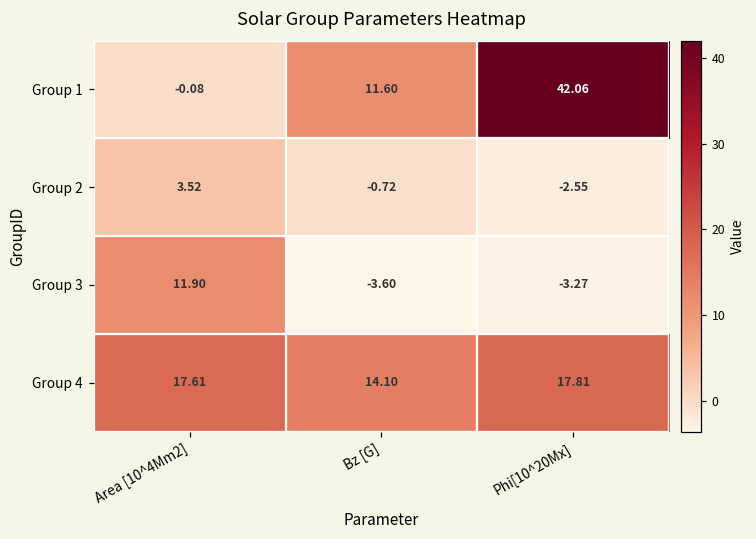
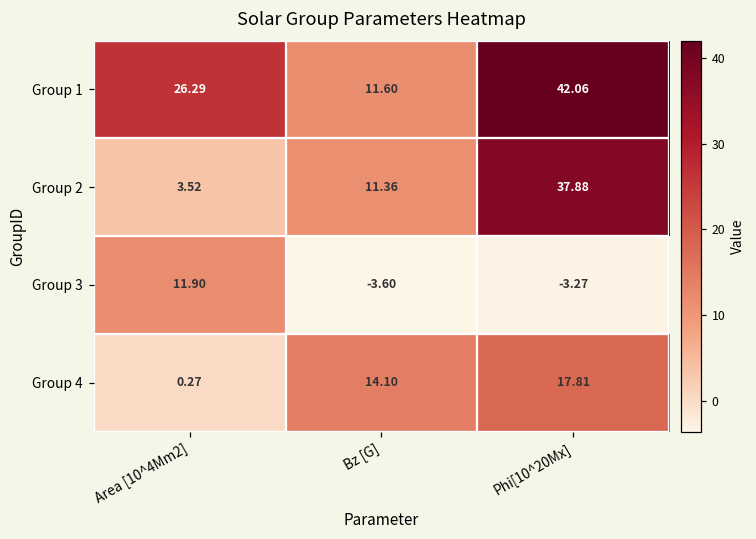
Group 1, Area [10^4Mm2]: -0.08 -> 26.29
Group 2, Bz [G]: -0.72 -> 11.36
Group 2, Phi[10^20Mx]: -2.55 -> 37.88
Group 4, Area [10^4Mm2]: 17.61 -> 0.27
